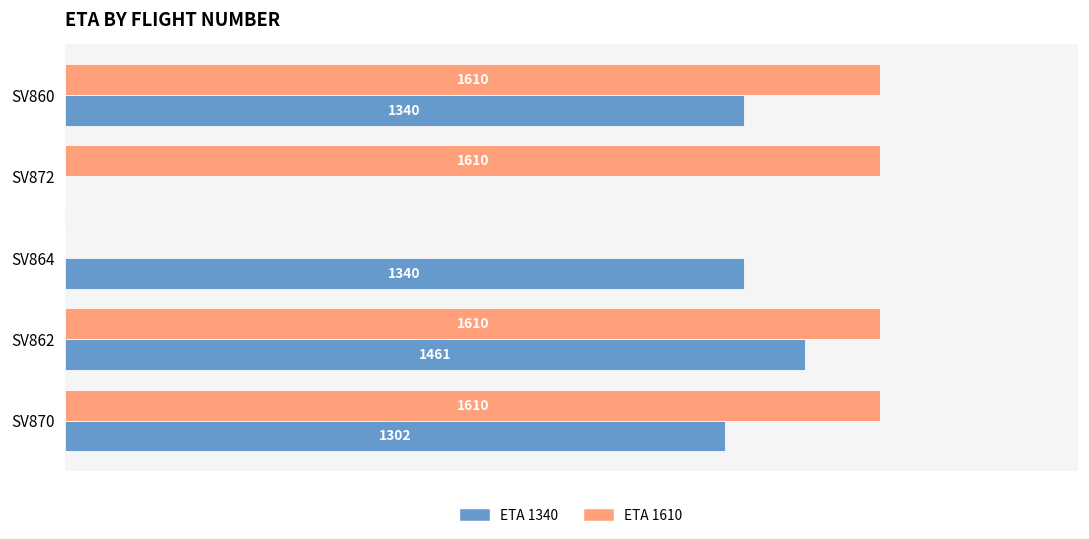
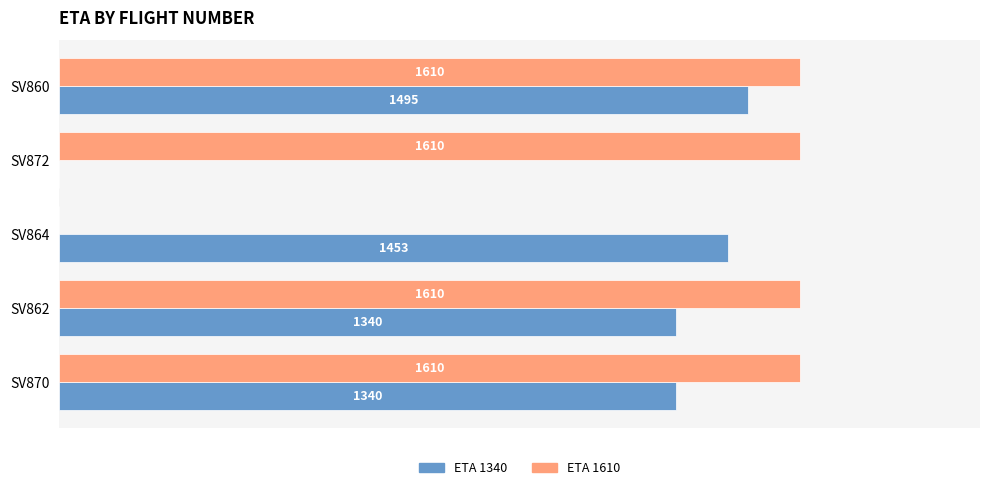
ETA 1340, SV860: 1340 -> 1495
ETA 1340, SV864: 1340 -> 1453
ETA 1340, SV862: 1461 -> 1340
ETA 1340, SV870: 1302 -> 1340
